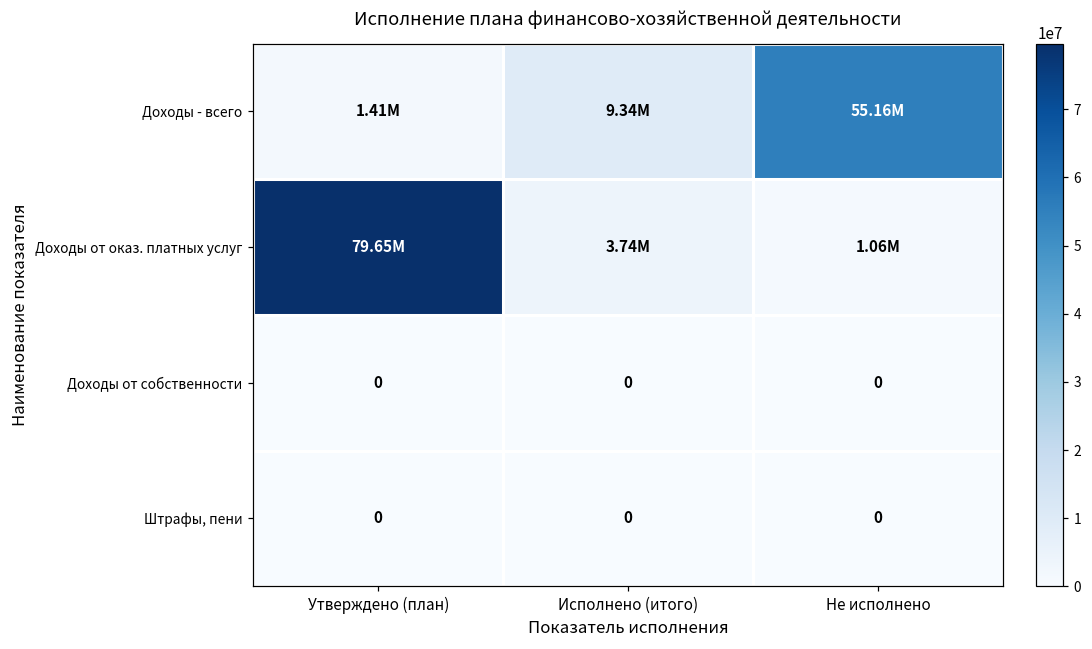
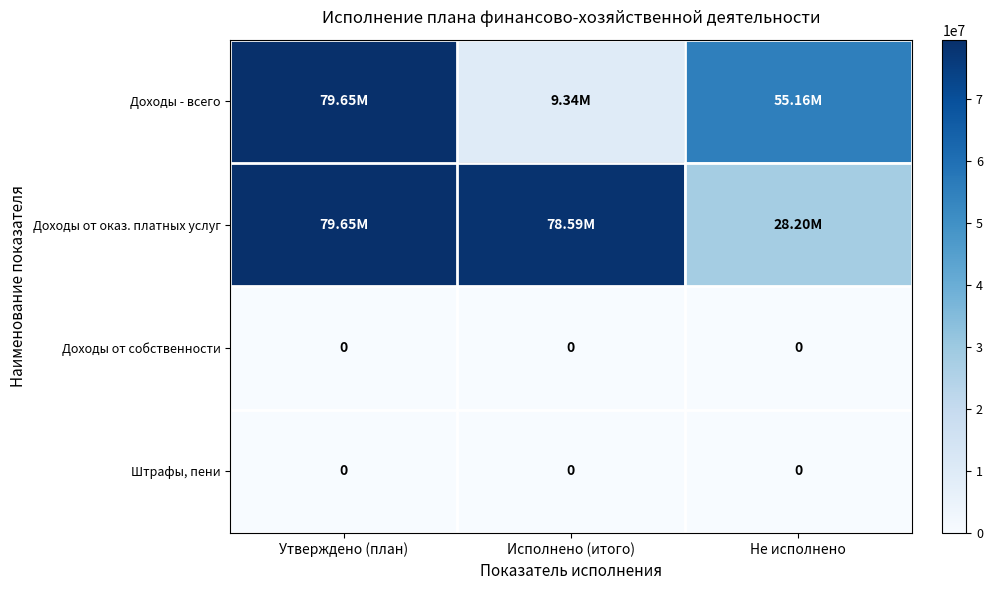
Доходы - всего, Утверждено (план): 1.41M -> 79.65M
Доходы от оказ. платных услуг, Исполнено (итого): 3.74M -> 78.59M
Доходы от оказ. платных услуг, Не исполнено: 1.06M -> 28.20M
